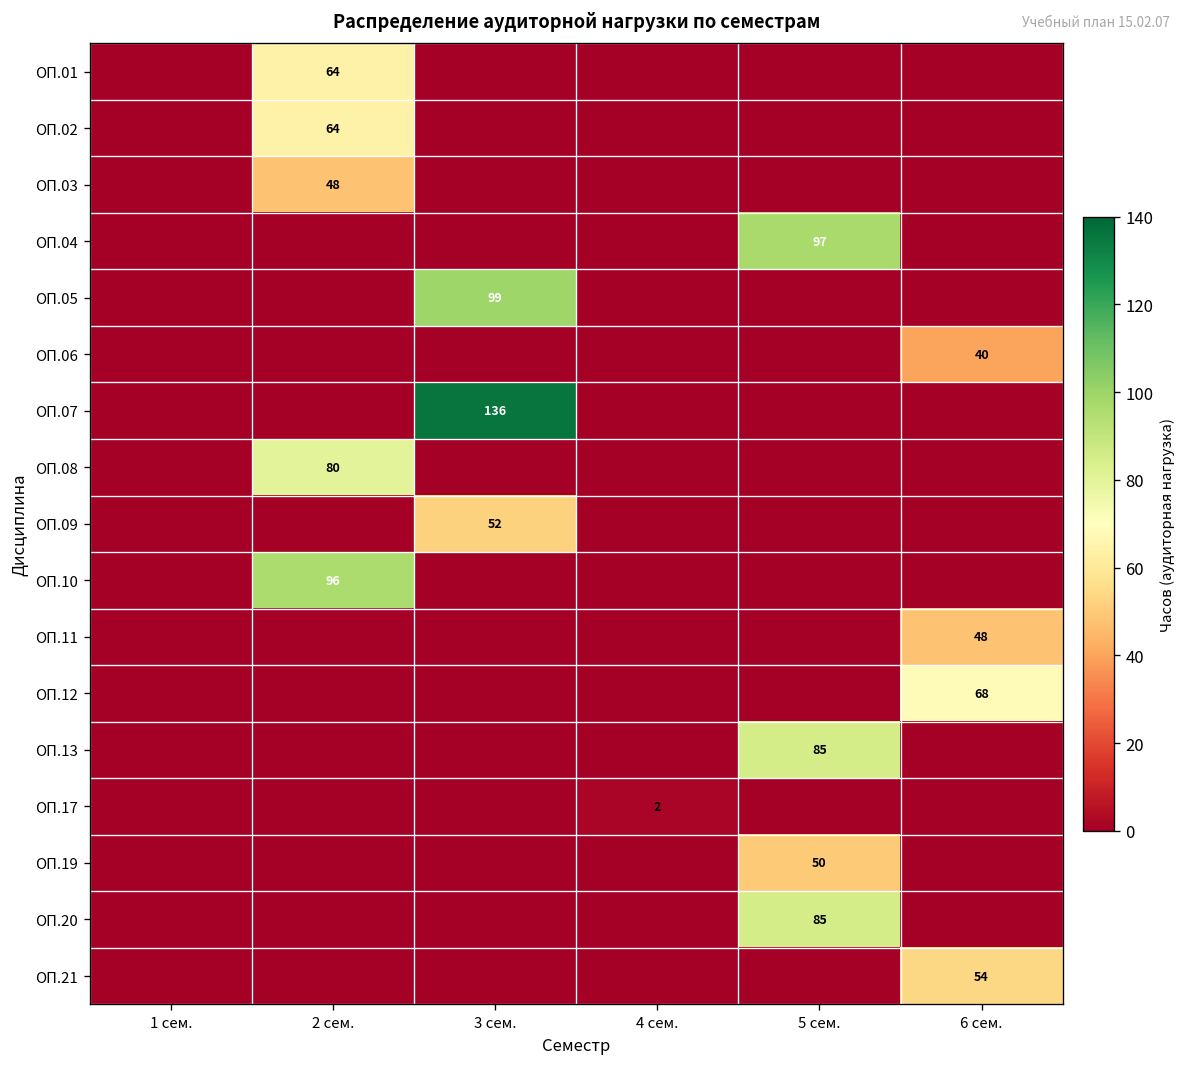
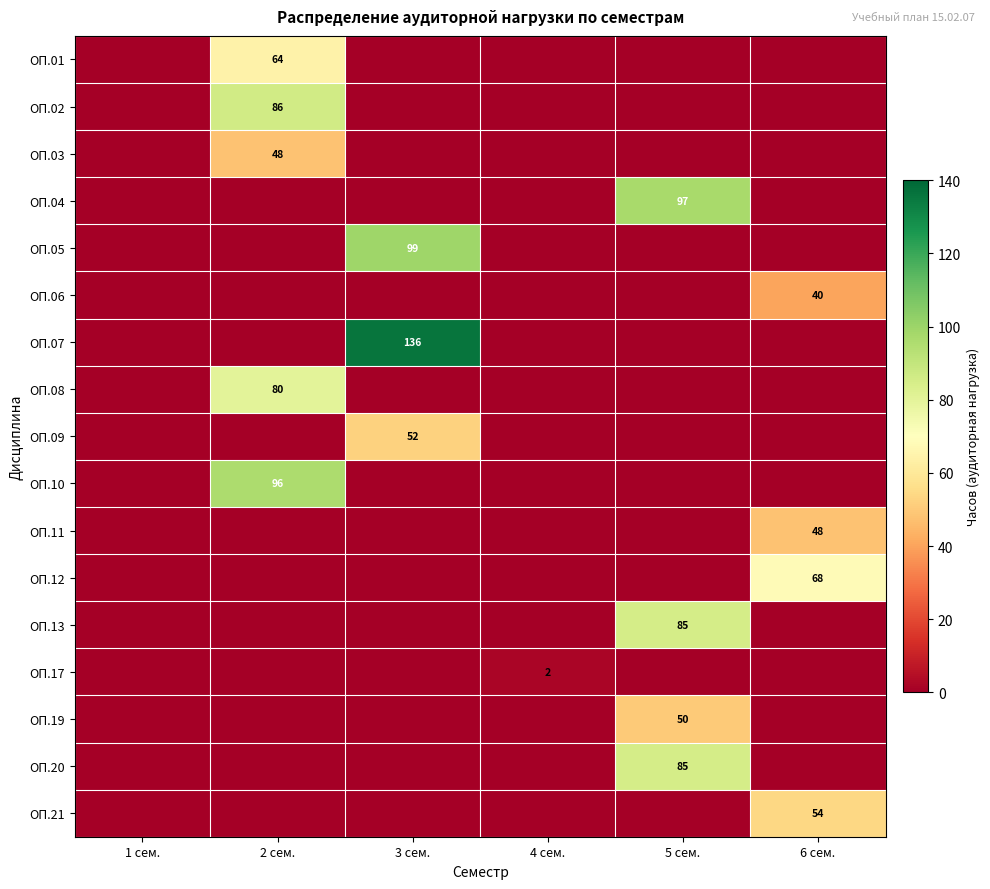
ОП.02, 2 сем.: 64 -> 86
